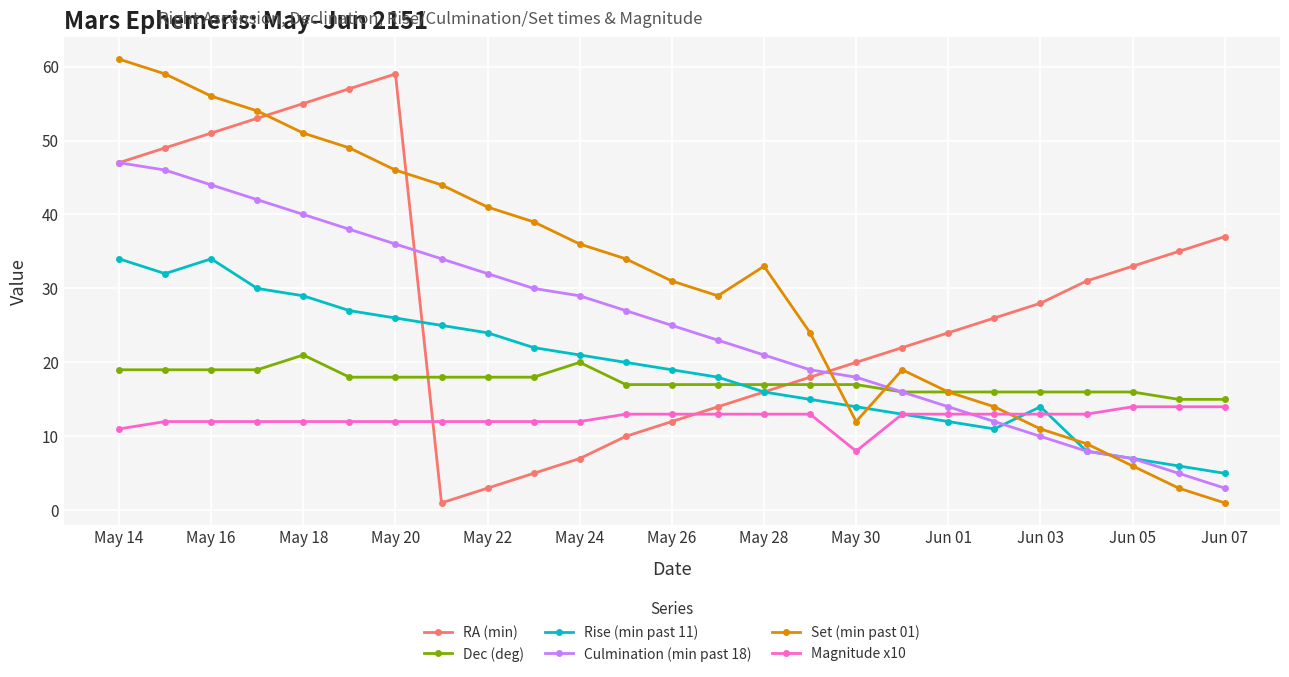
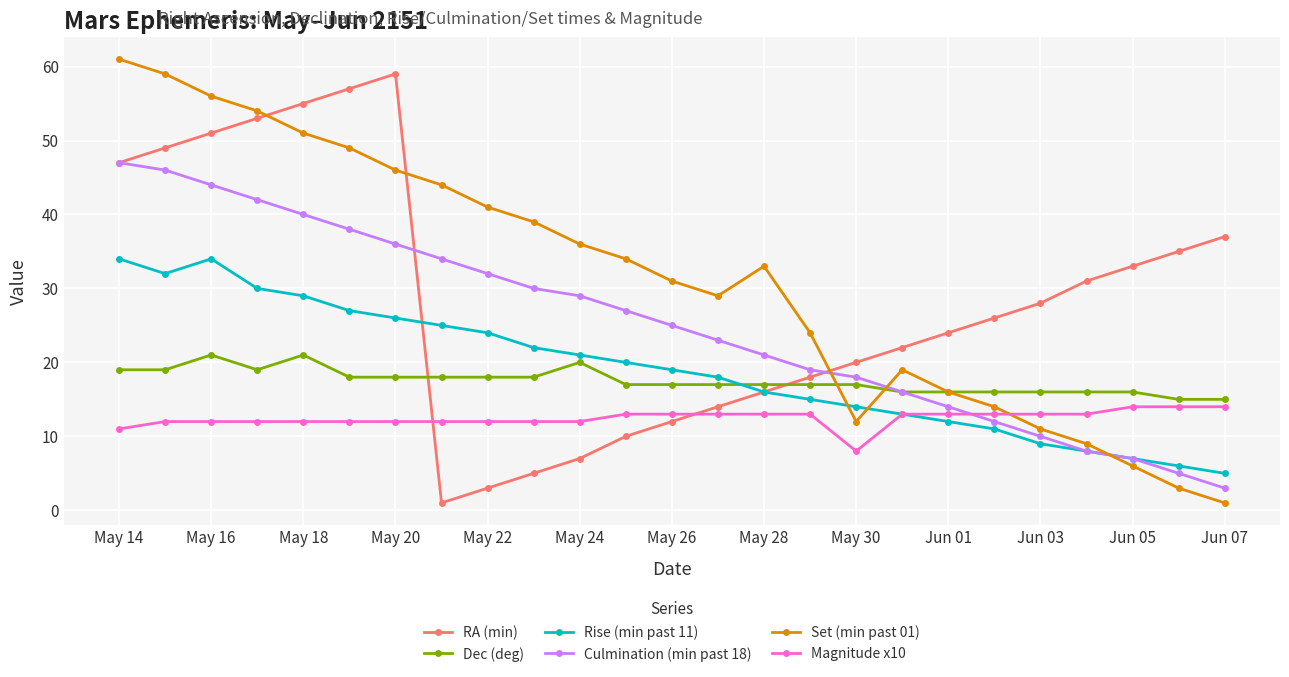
Dec (deg), May 16: 19 -> 21
Rise (min past 11), Jun 03: 14 -> 9
